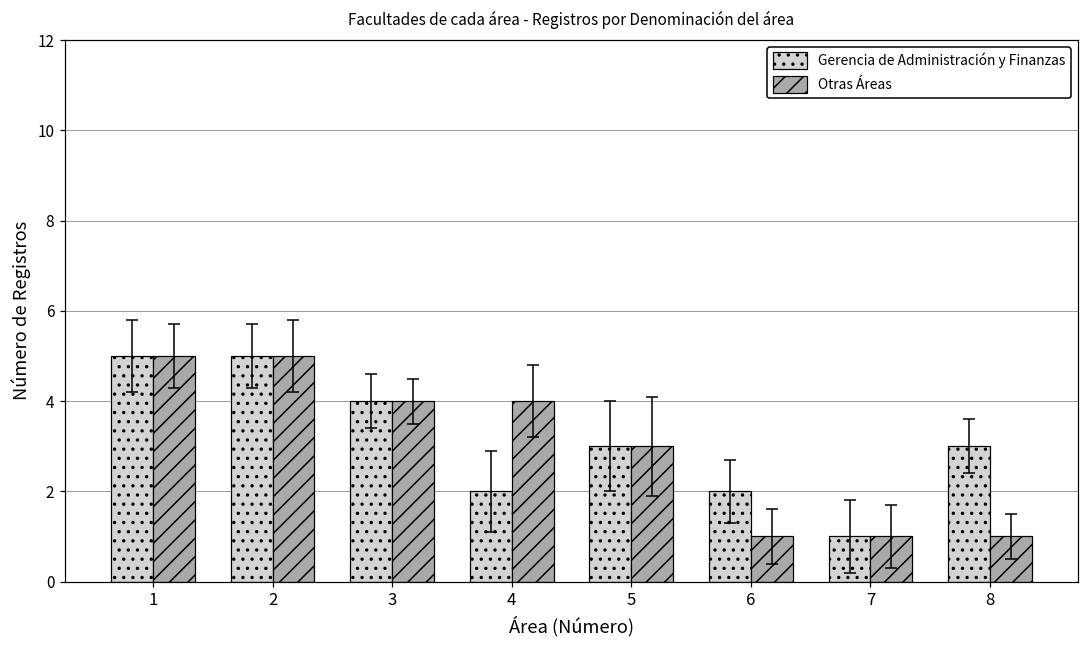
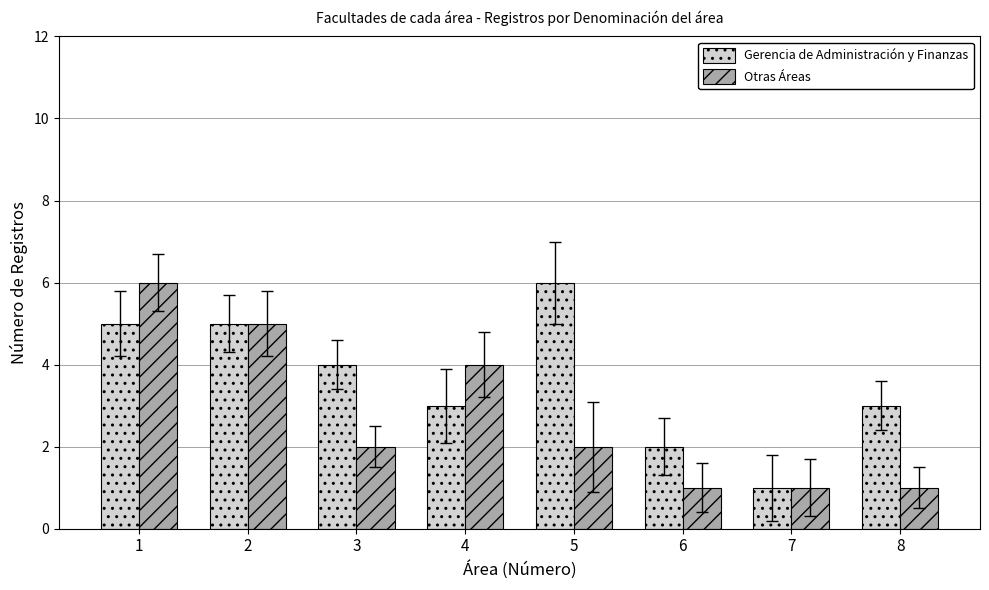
Otras Áreas, 1: 5 -> 6
Otras Áreas, 3: 4 -> 2
Gerencia de Administración y Finanzas, 4: 2 -> 3
Gerencia de Administración y Finanzas, 5: 3 -> 6
Otras Áreas, 5: 3 -> 2
